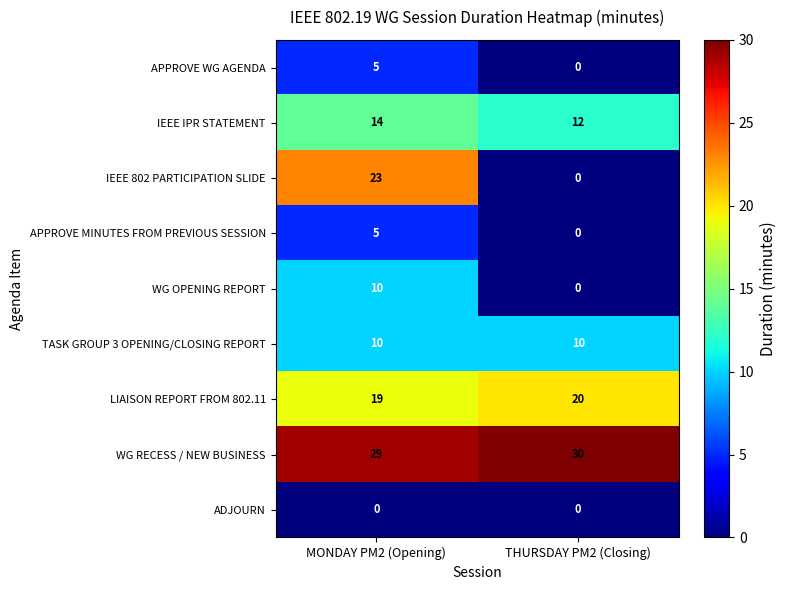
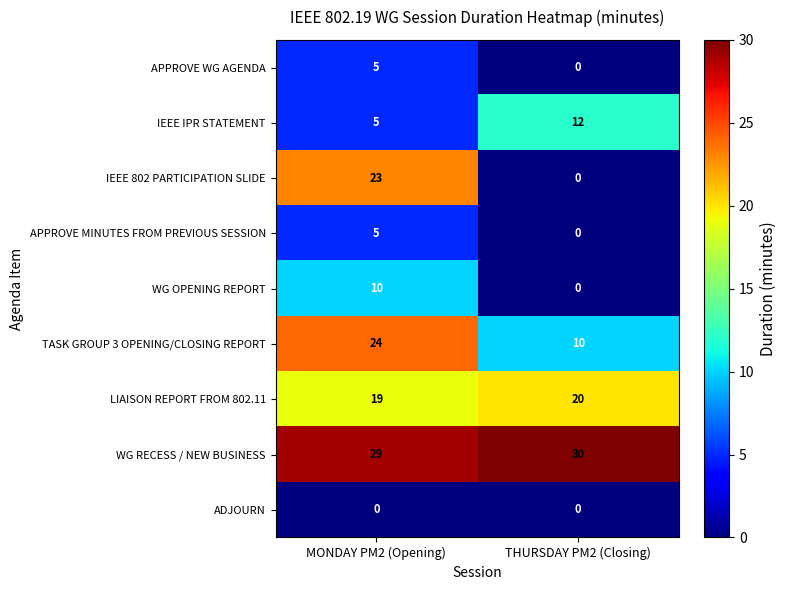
IEEE IPR STATEMENT, MONDAY PM2 (Opening): 14 -> 5
TASK GROUP 3 OPENING/CLOSING REPORT, MONDAY PM2 (Opening): 10 -> 24
